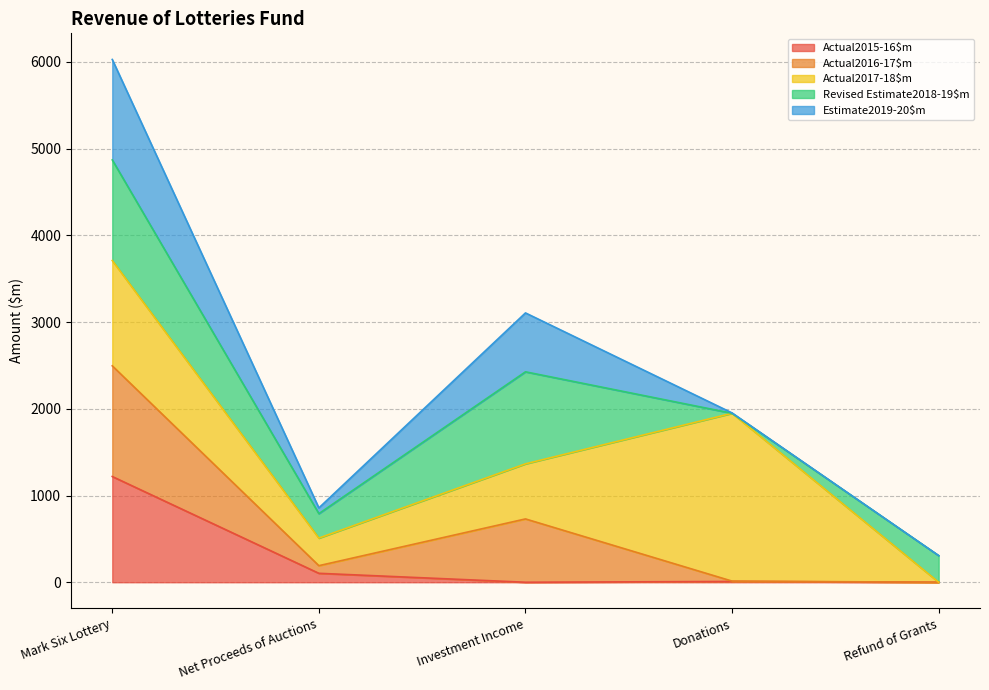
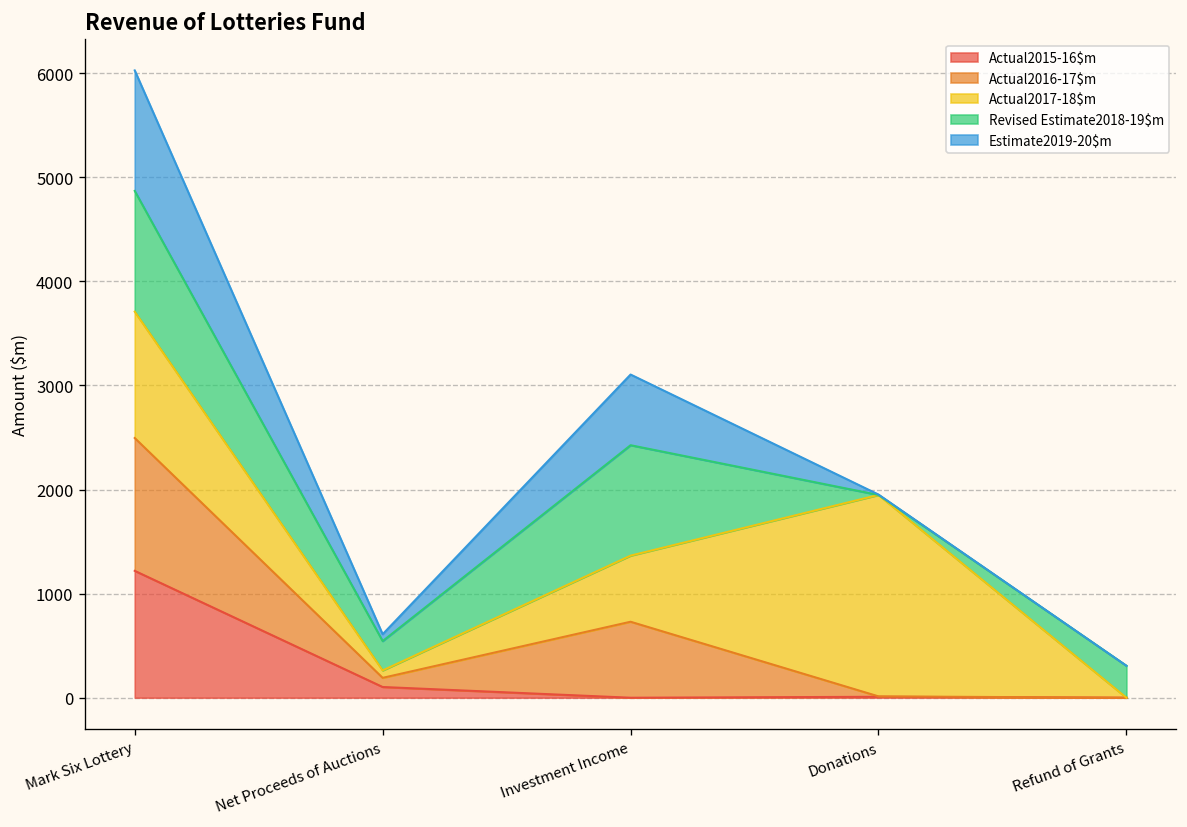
Actual2017-18$m, Net Proceeds of Auctions: 300 -> 100
